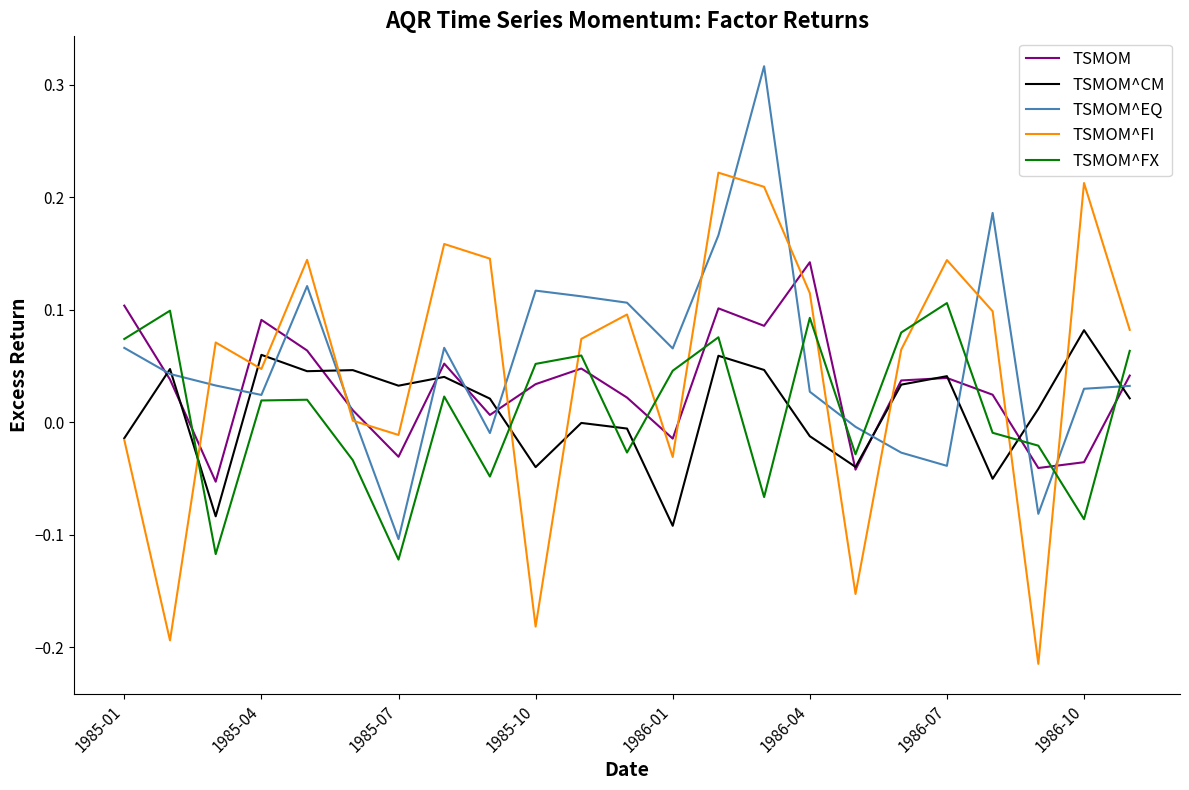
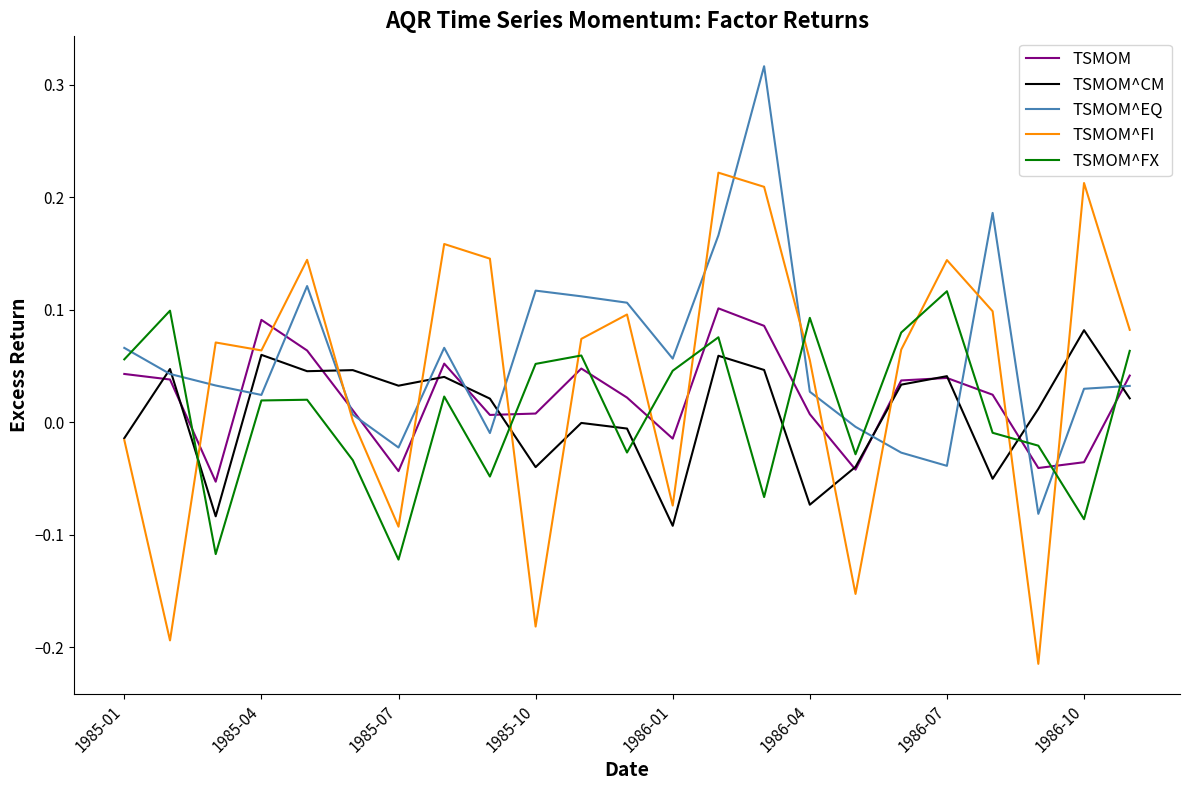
TSMOM, 1985-01: 0.104 -> 0.043
TSMOM^FX, 1985-01: 0.074 -> 0.056
TSMOM^FI, 1985-04: 0.047 -> 0.064
TSMOM, 1985-07: -0.031 -> -0.043
TSMOM^EQ, 1985-07: -0.104 -> -0.022
TSMOM^FI, 1985-07: -0.011 -> -0.093
TSMOM, 1985-10: 0.034 -> 0.008
TSMOM^EQ, 1986-01: 0.066 -> 0.057
TSMOM^FI, 1986-01: -0.031 -> -0.074
TSMOM, 1986-04: 0.142 -> 0.007
TSMOM^CM, 1986-04: -0.012 -> -0.073
TSMOM^FI, 1986-04: 0.115 -> 0.055
TSMOM^FX, 1986-07: 0.106 -> 0.117
